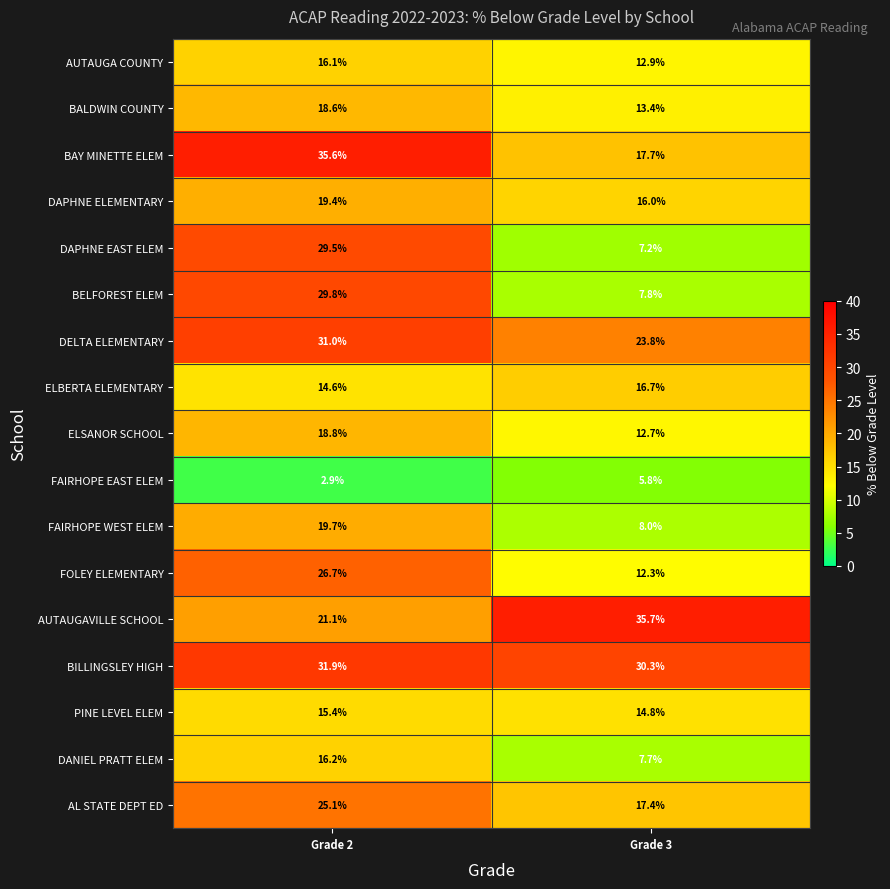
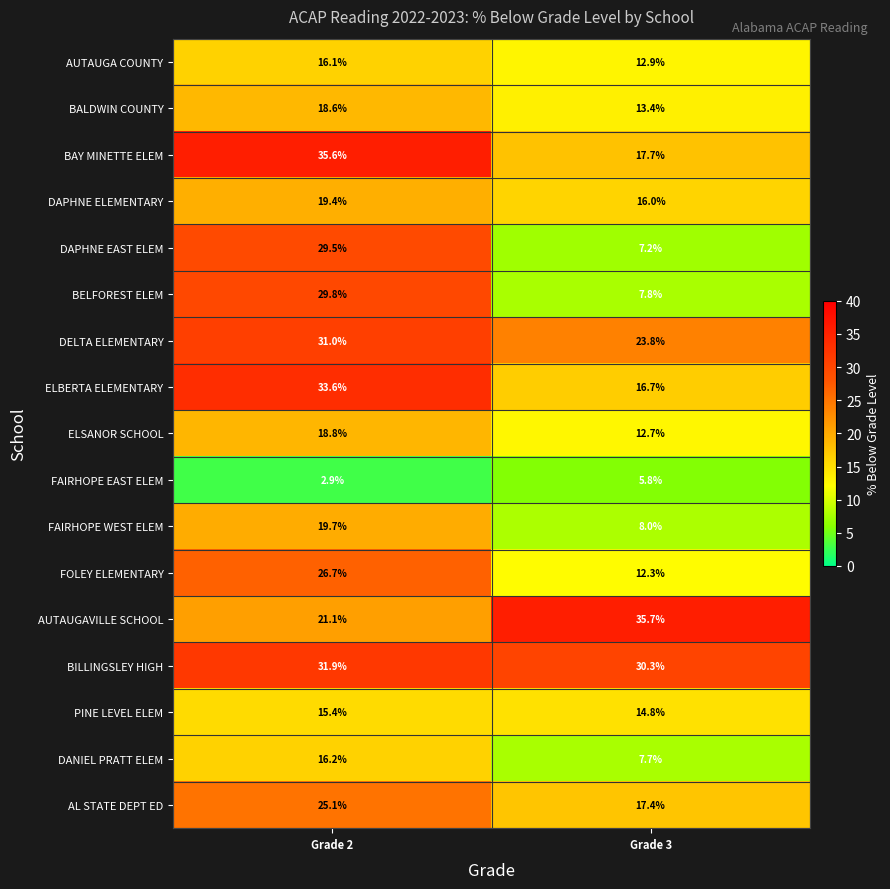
ELBERTA ELEMENTARY, Grade 2: 14.6% -> 33.6%
